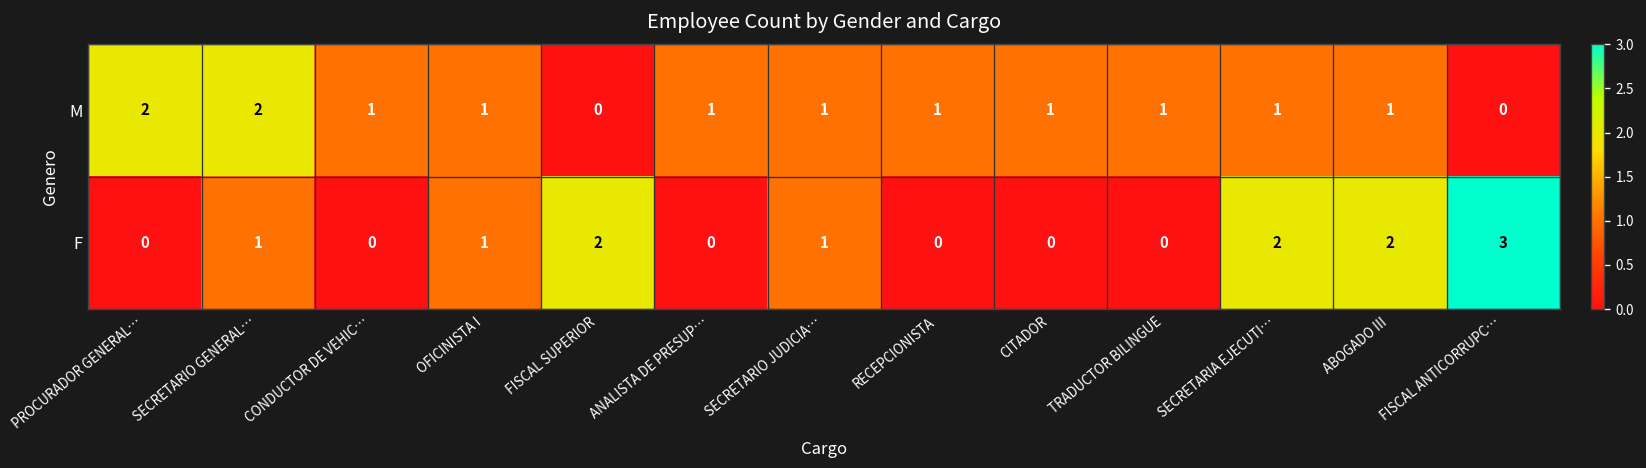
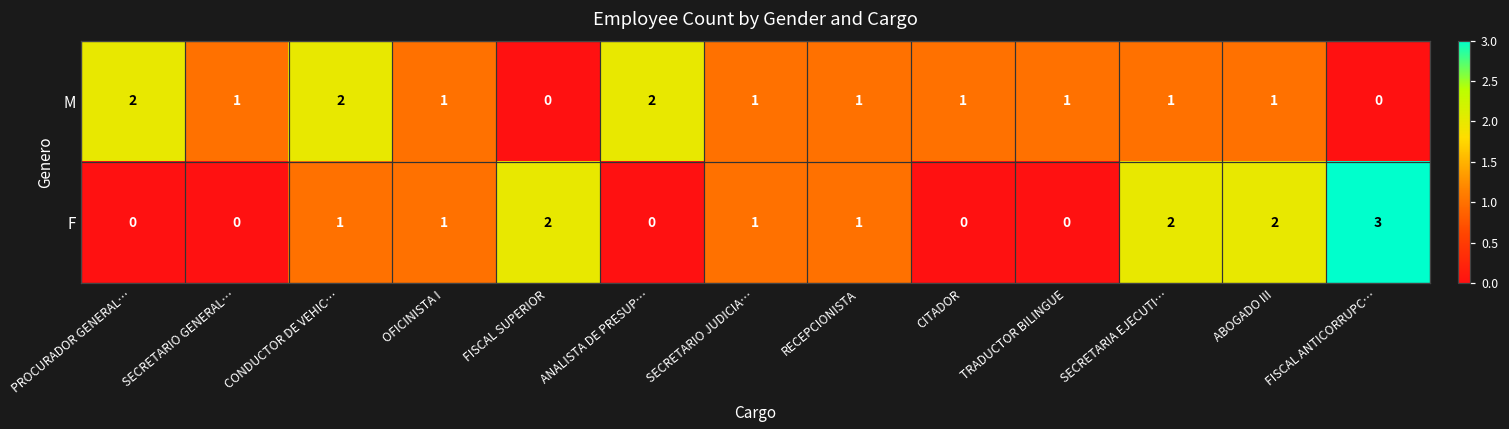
M, SECRETARIO GENERAL…: 2 -> 1
M, CONDUCTOR DE VEHIC…: 1 -> 2
M, ANALISTA DE PRESUP…: 1 -> 2
F, SECRETARIO GENERAL…: 1 -> 0
F, CONDUCTOR DE VEHIC…: 0 -> 1
F, RECEPCIONISTA: 0 -> 1
